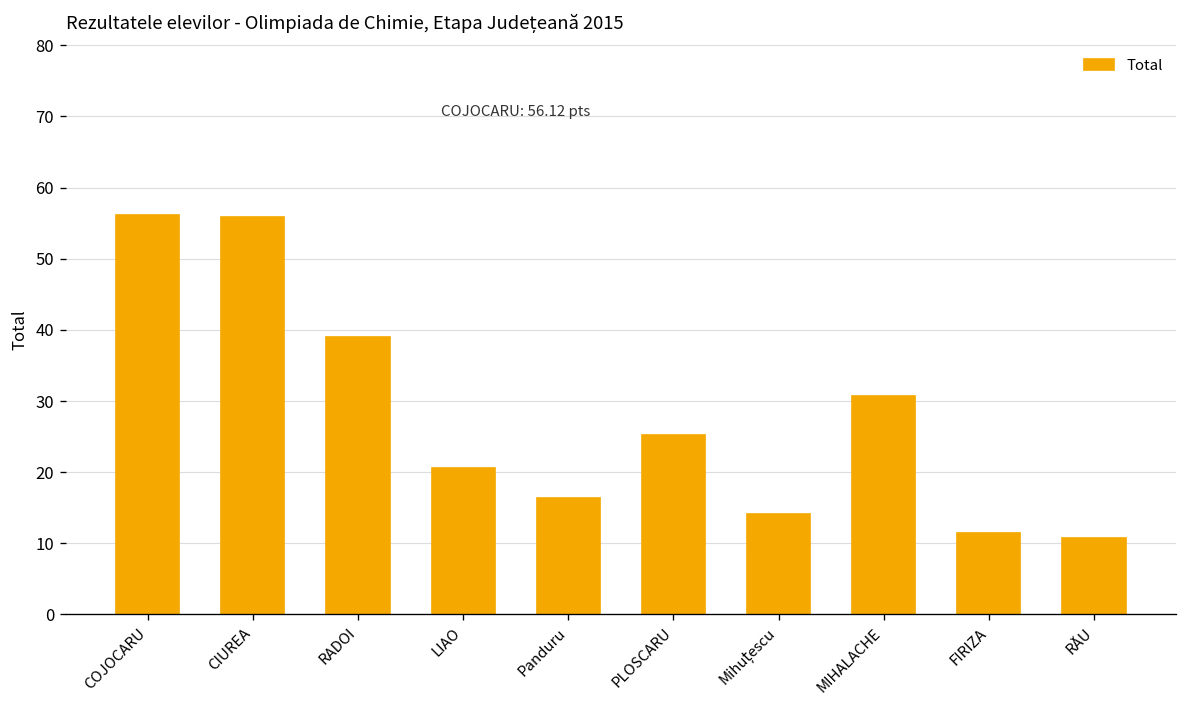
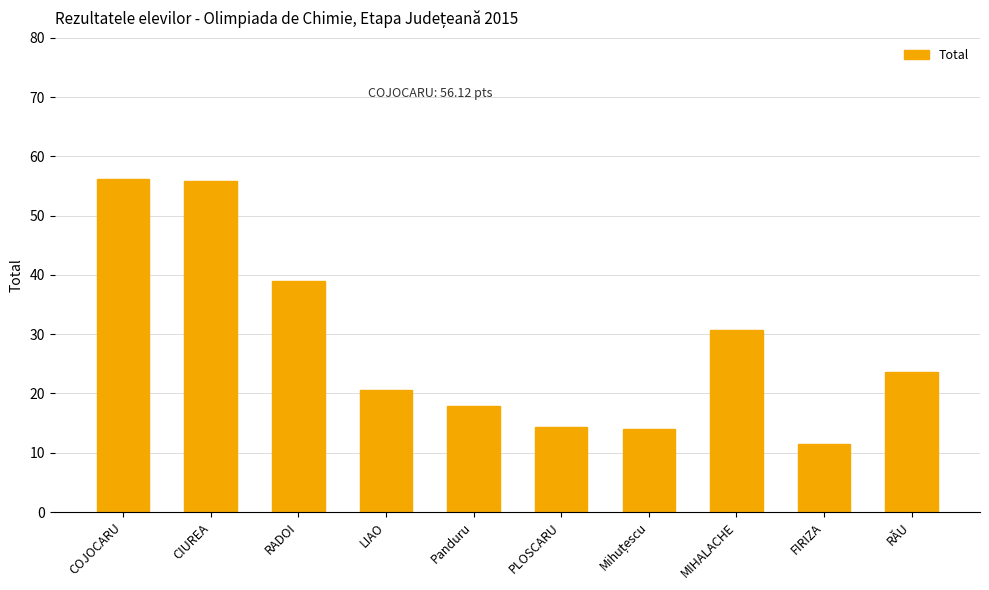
Panduru: 16 -> 18
PLOSCARU: 25 -> 14
RĂU: 11 -> 24
